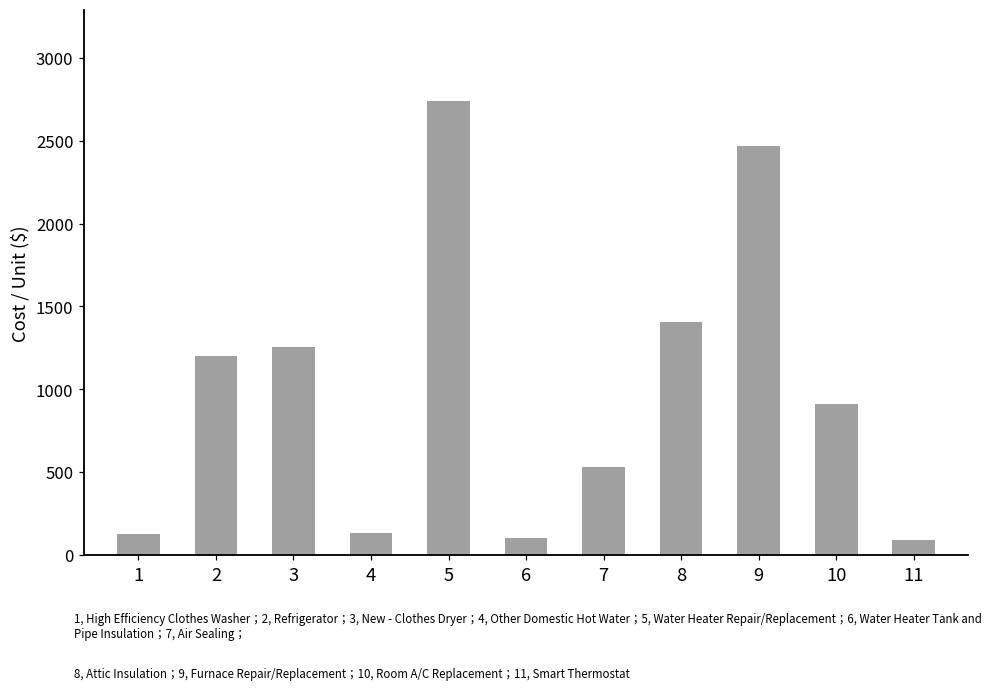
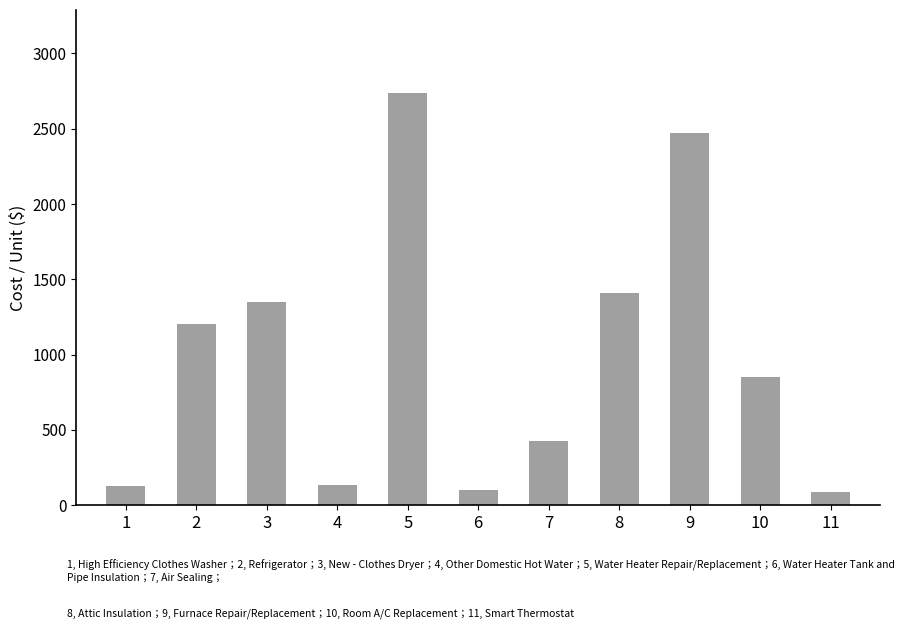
3: 1260 -> 1350
7: 530 -> 430
10: 910 -> 850
